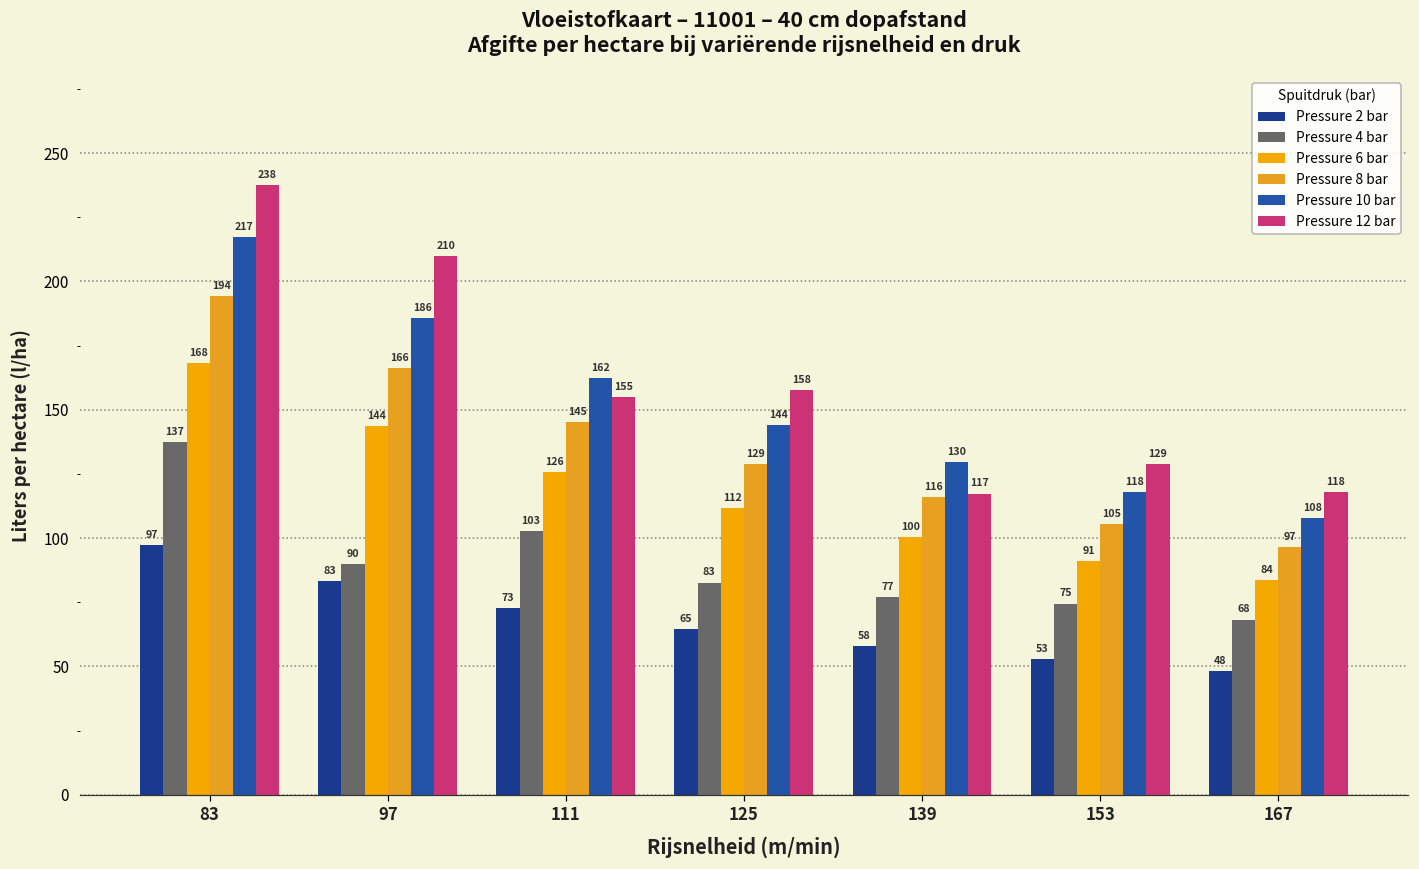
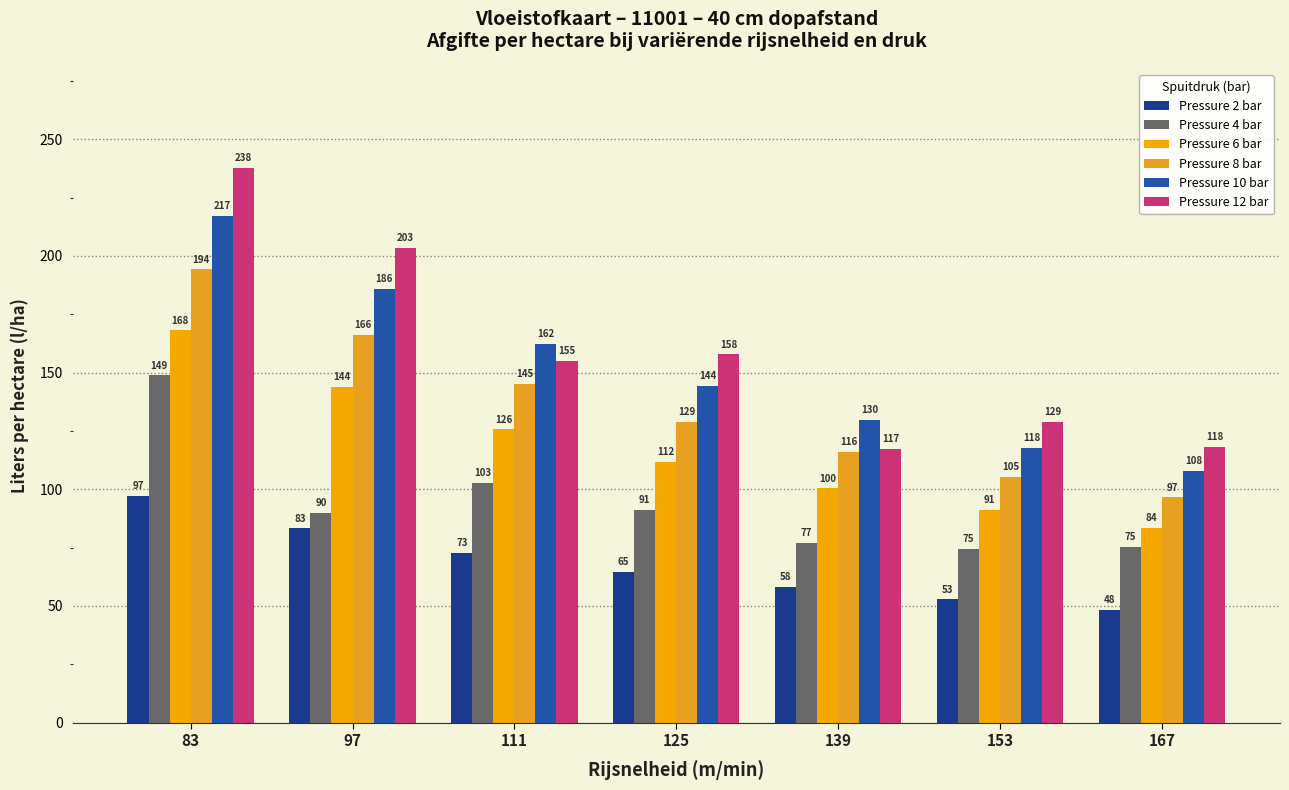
Pressure 4 bar, 83: 137 -> 149
Pressure 12 bar, 97: 210 -> 203
Pressure 4 bar, 125: 83 -> 91
Pressure 4 bar, 167: 68 -> 75
